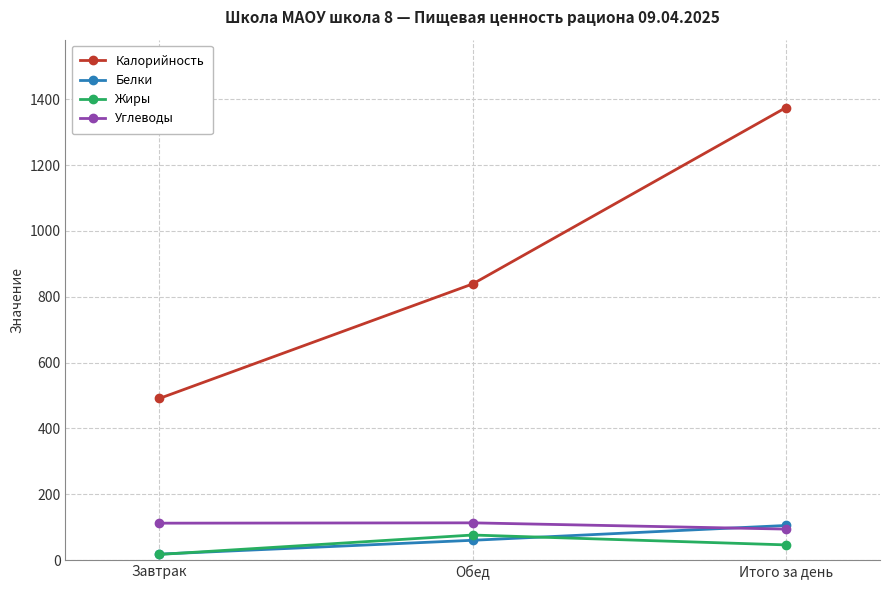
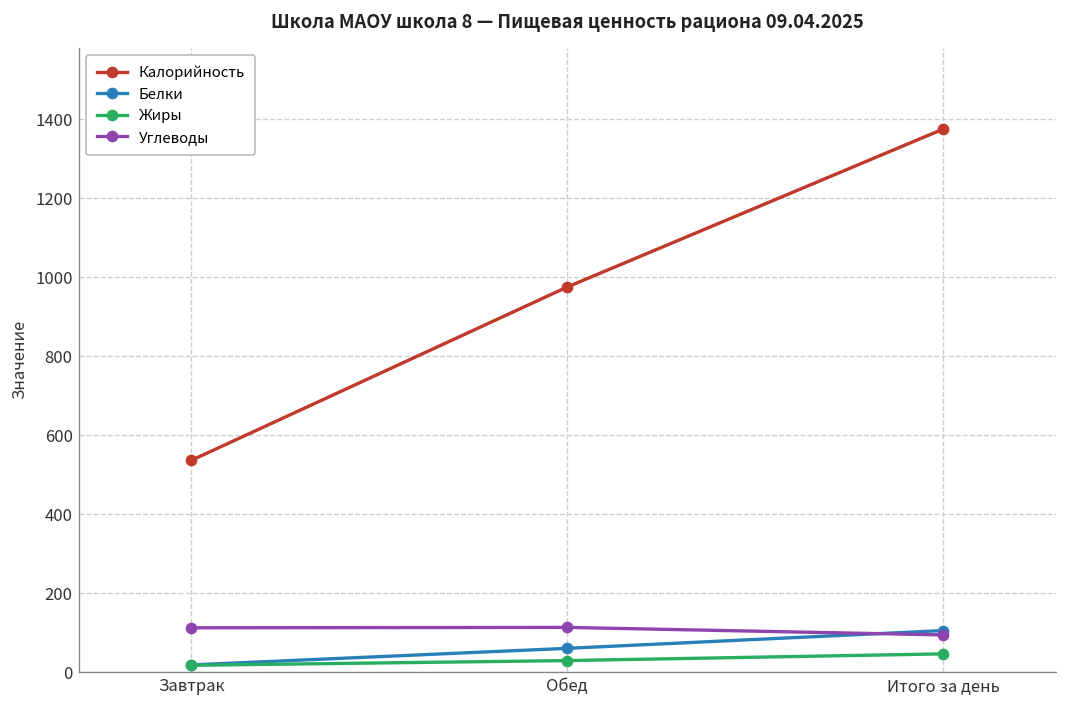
Калорийность, Завтрак: 490 -> 540
Калорийность, Обед: 840 -> 980
Жиры, Обед: 80 -> 30
